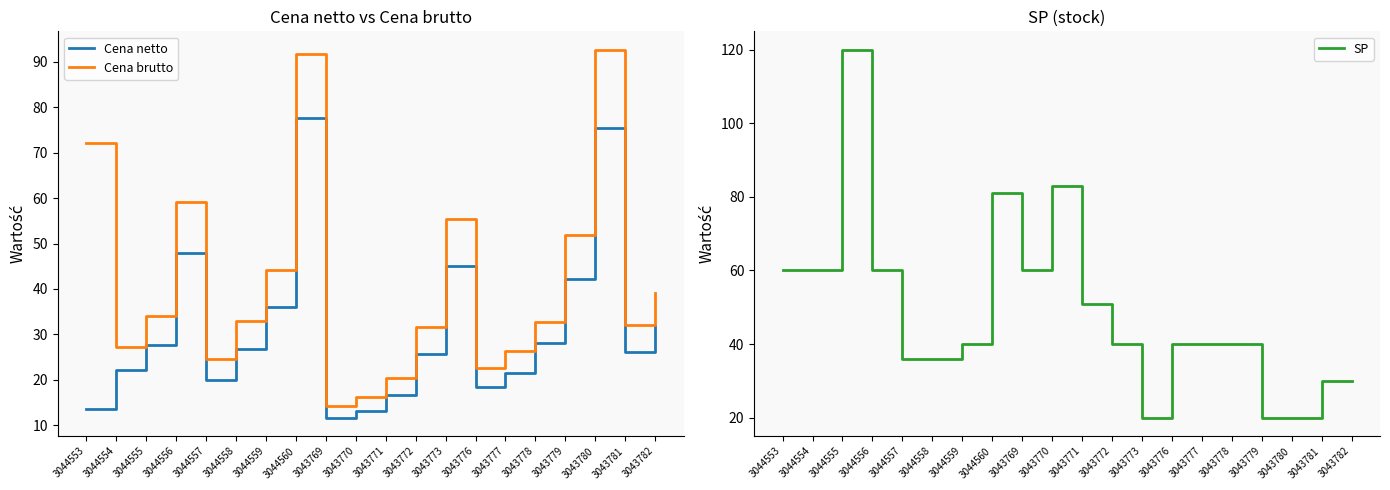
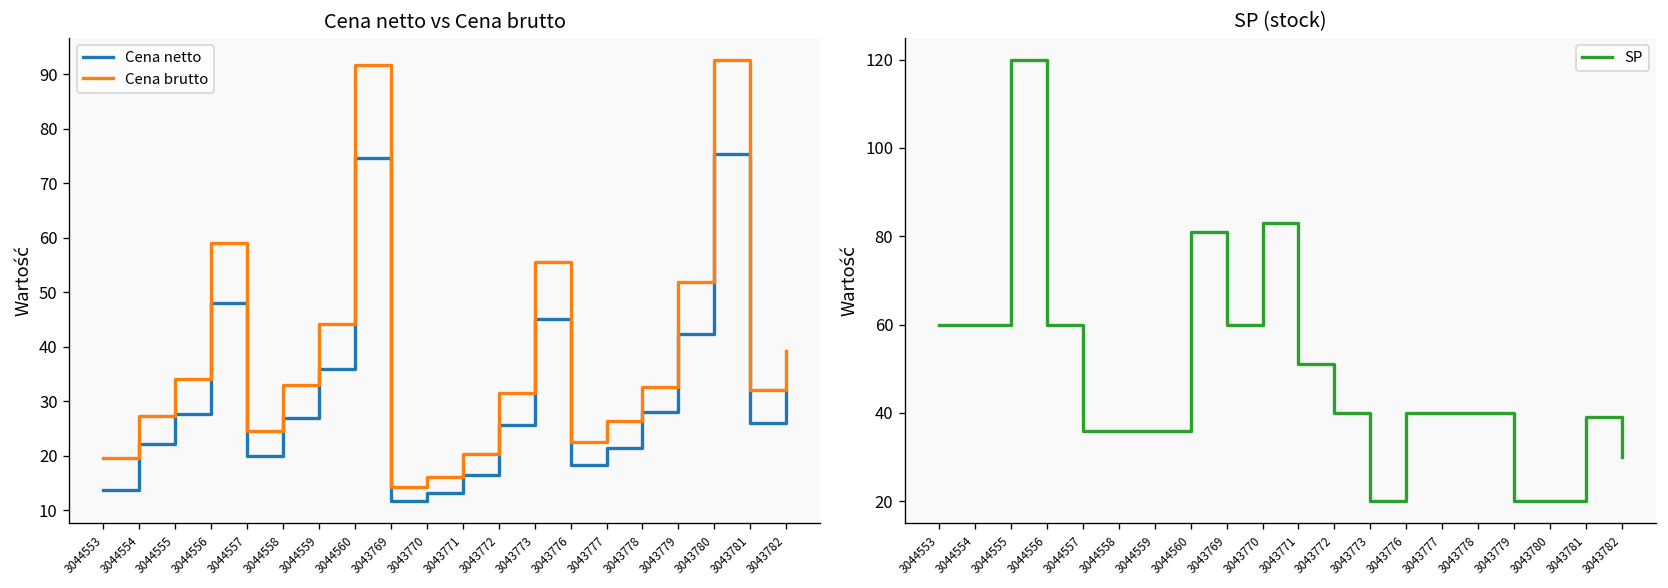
Cena netto vs Cena brutto, Cena brutto, 3044553: 72 -> 20
Cena netto vs Cena brutto, Cena netto, 3044560: 78 -> 75
SP (stock), 3044559: 40 -> 36
SP (stock), 3043781: 30 -> 39
